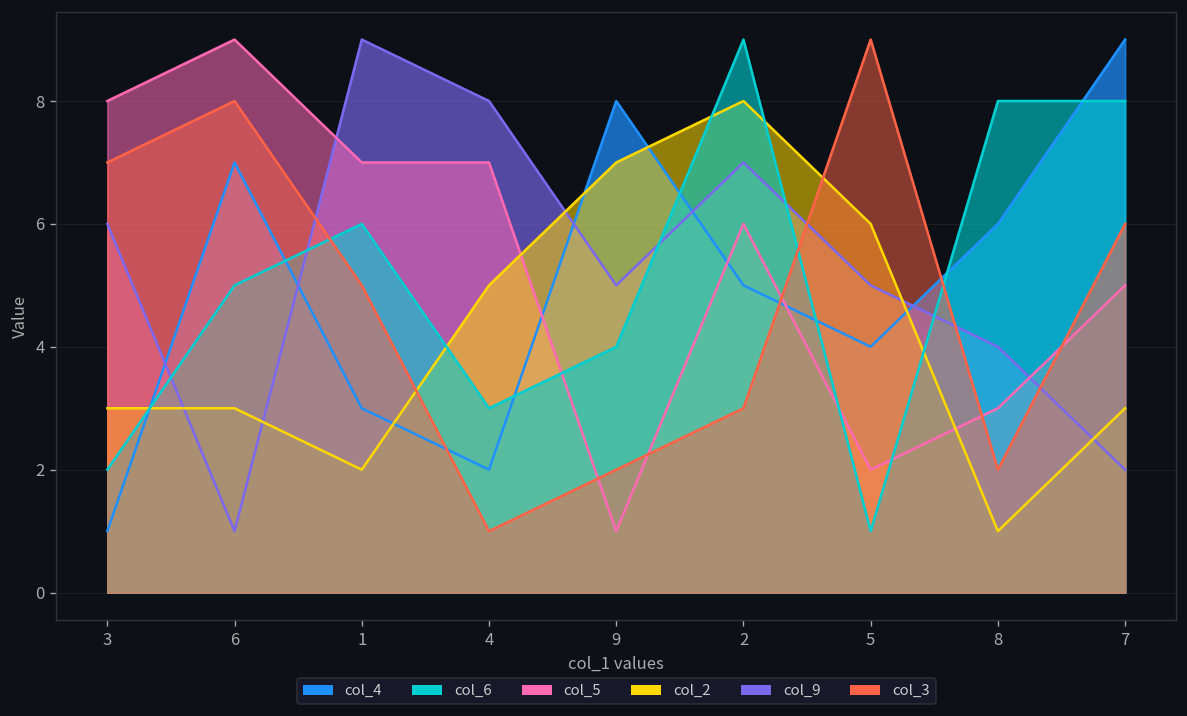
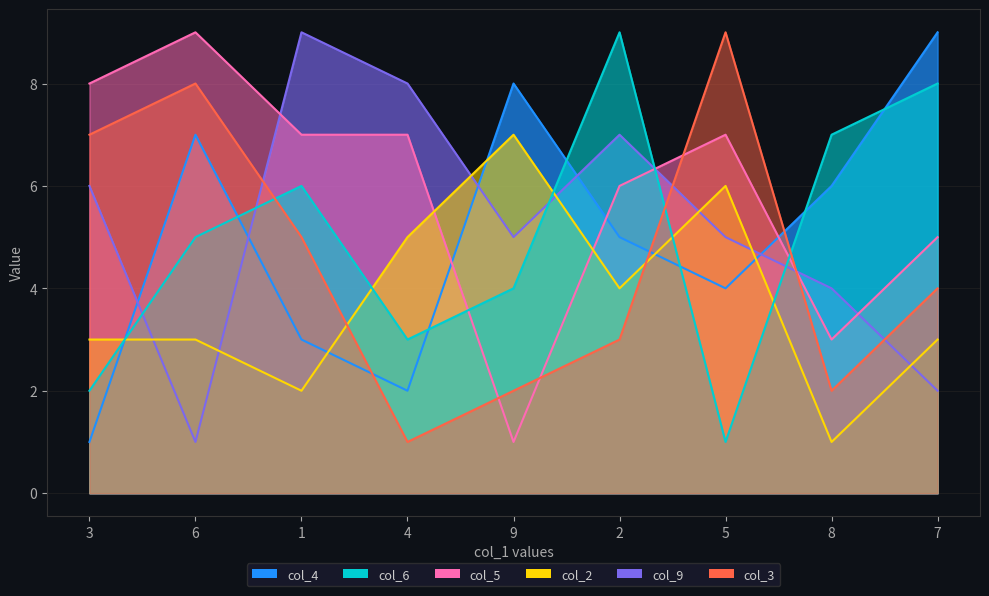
col_2, 2: 8 -> 4
col_5, 5: 2 -> 7
col_6, 8: 8 -> 7
col_3, 7: 6 -> 4
